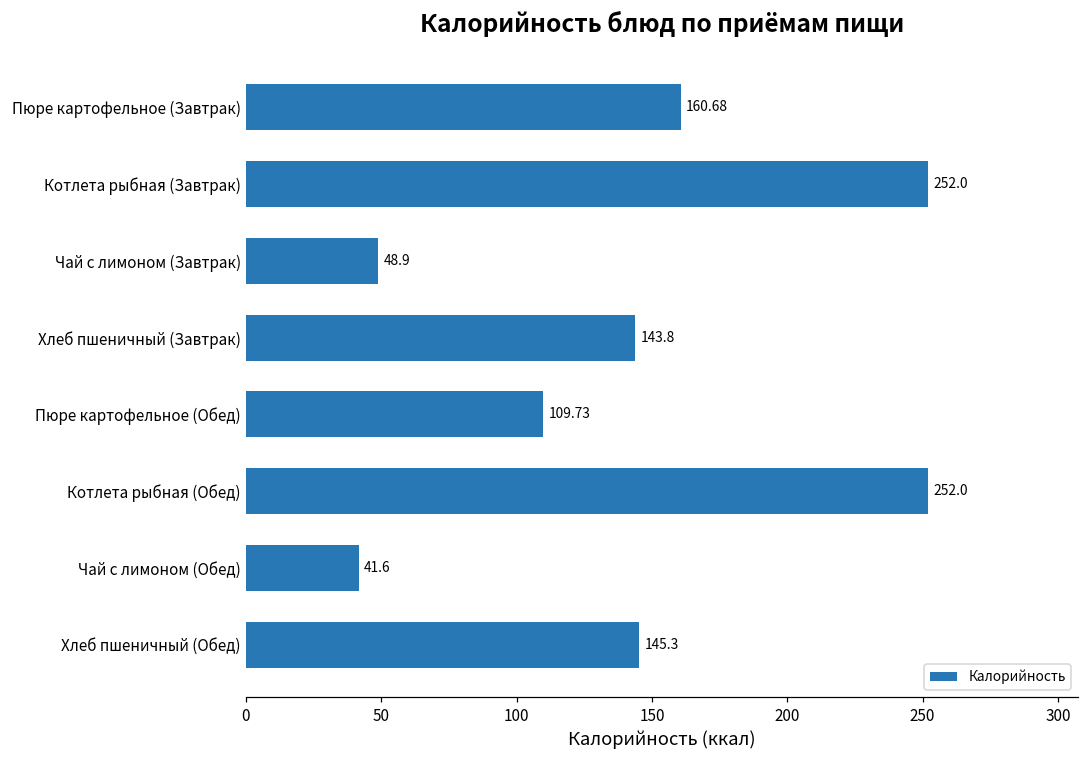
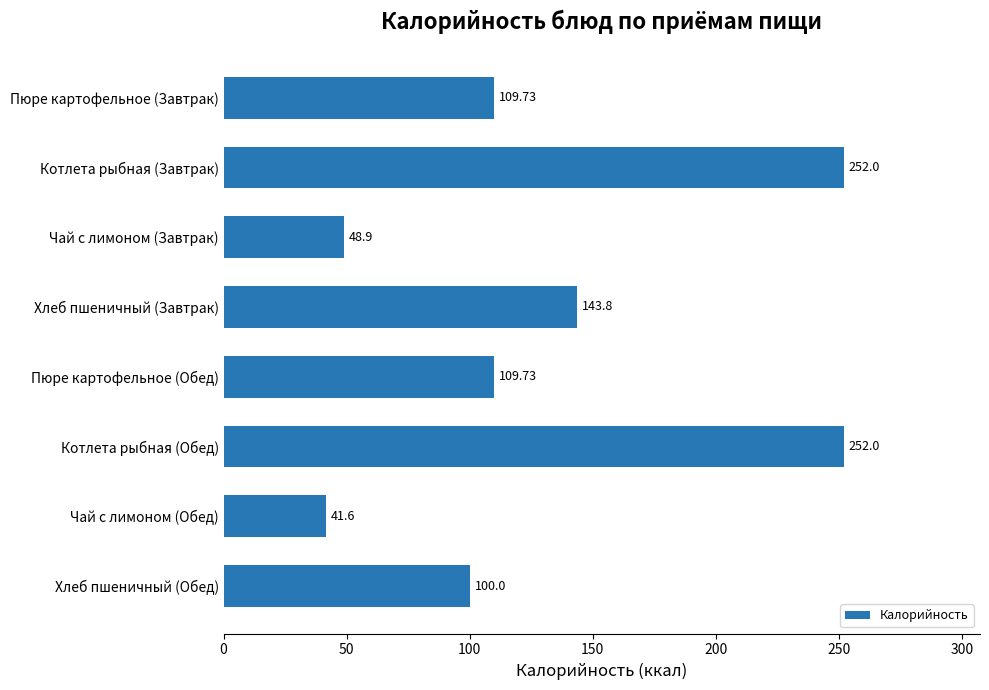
Пюре картофельное (Завтрак): 160.68 -> 109.73
Хлеб пшеничный (Обед): 145.3 -> 100.0
